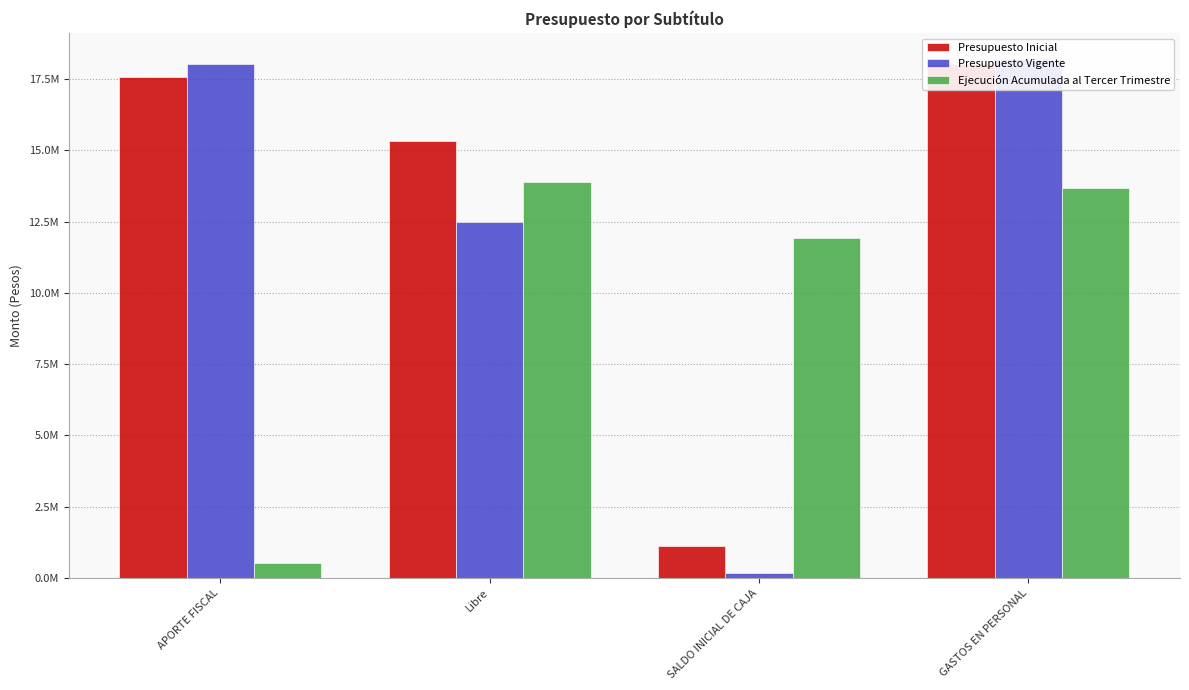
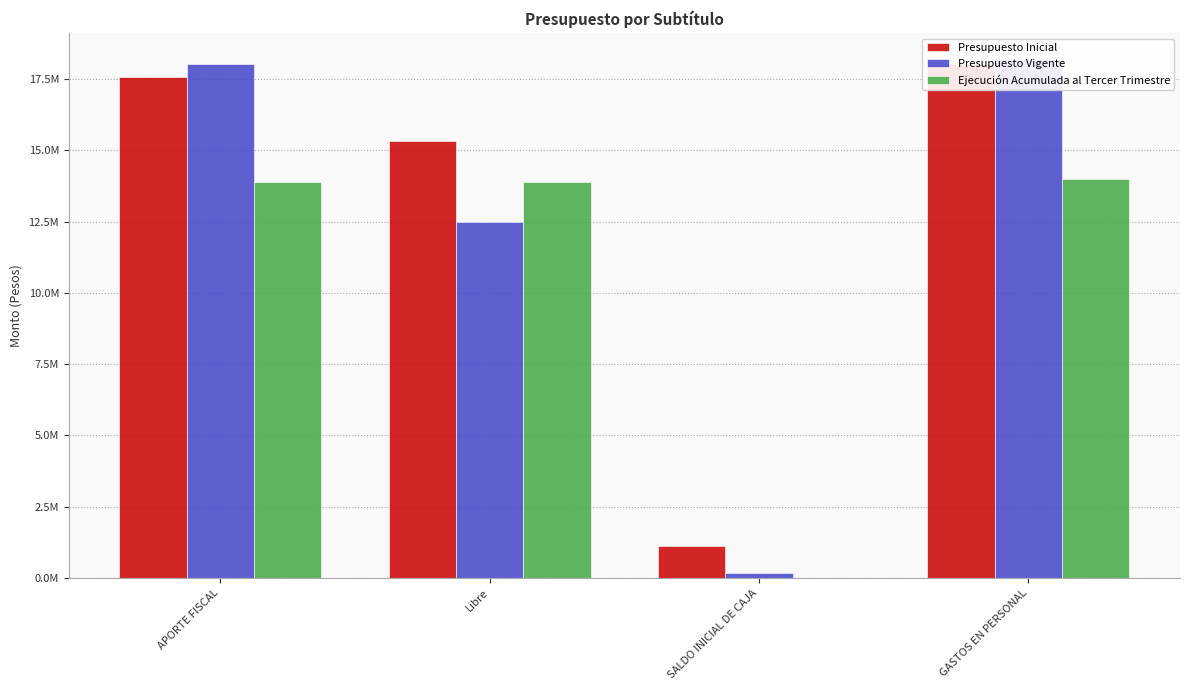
Ejecución Acumulada al Tercer Trimestre, APORTE FISCAL: 500000 -> 13900000
Ejecución Acumulada al Tercer Trimestre, SALDO INICIAL DE CAJA: 11900000 -> 0
Ejecución Acumulada al Tercer Trimestre, GASTOS EN PERSONAL: 13700000 -> 14000000
